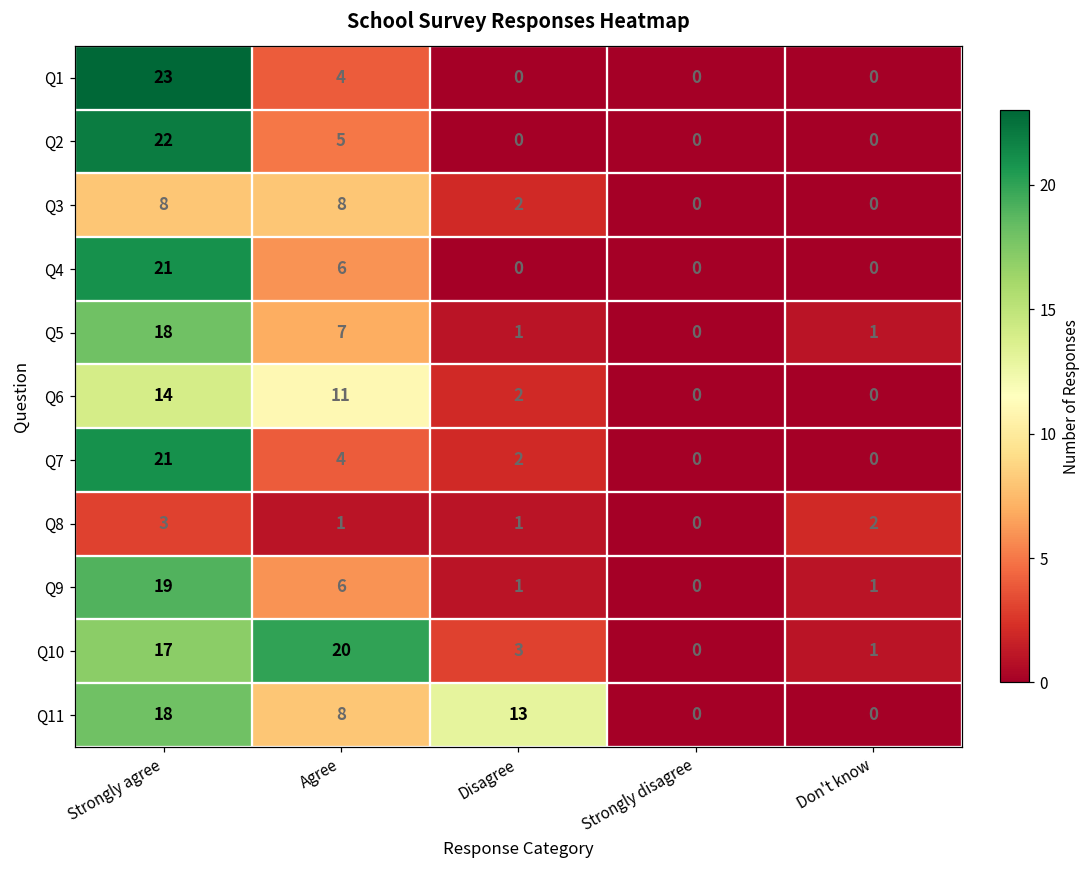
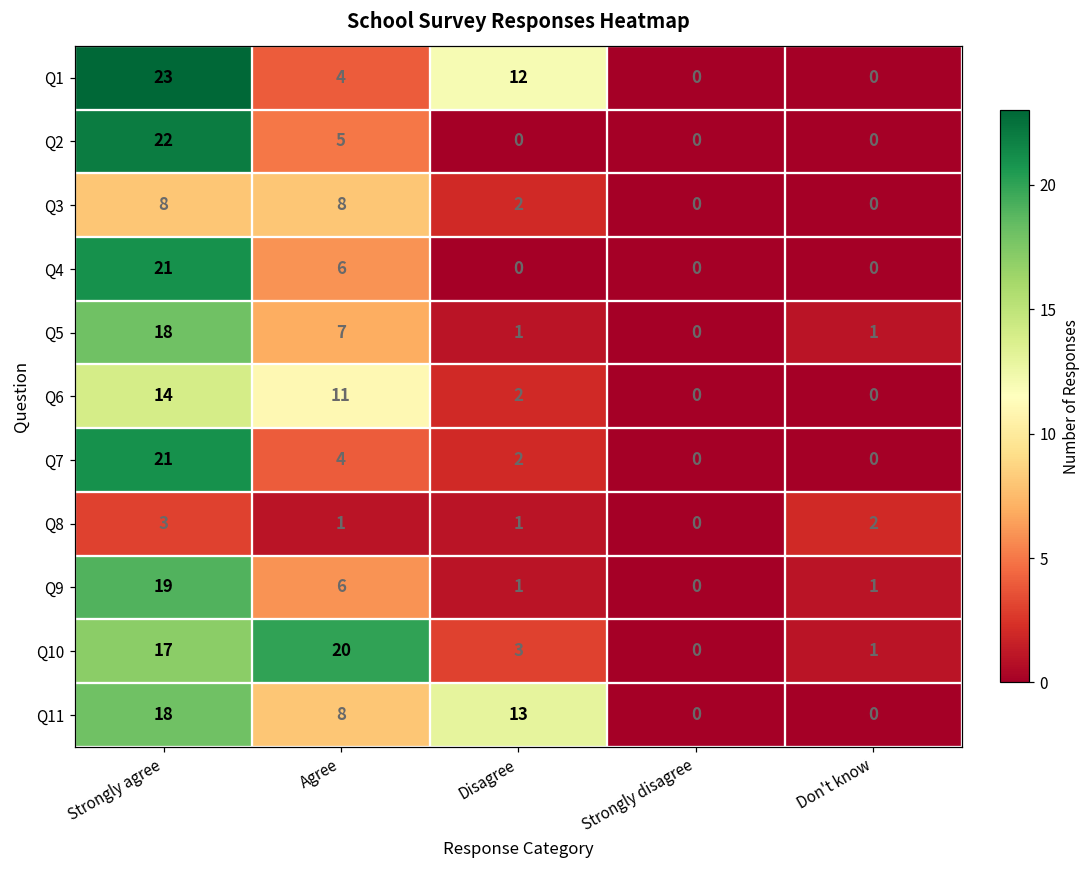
Q1, Disagree: 0 -> 12
